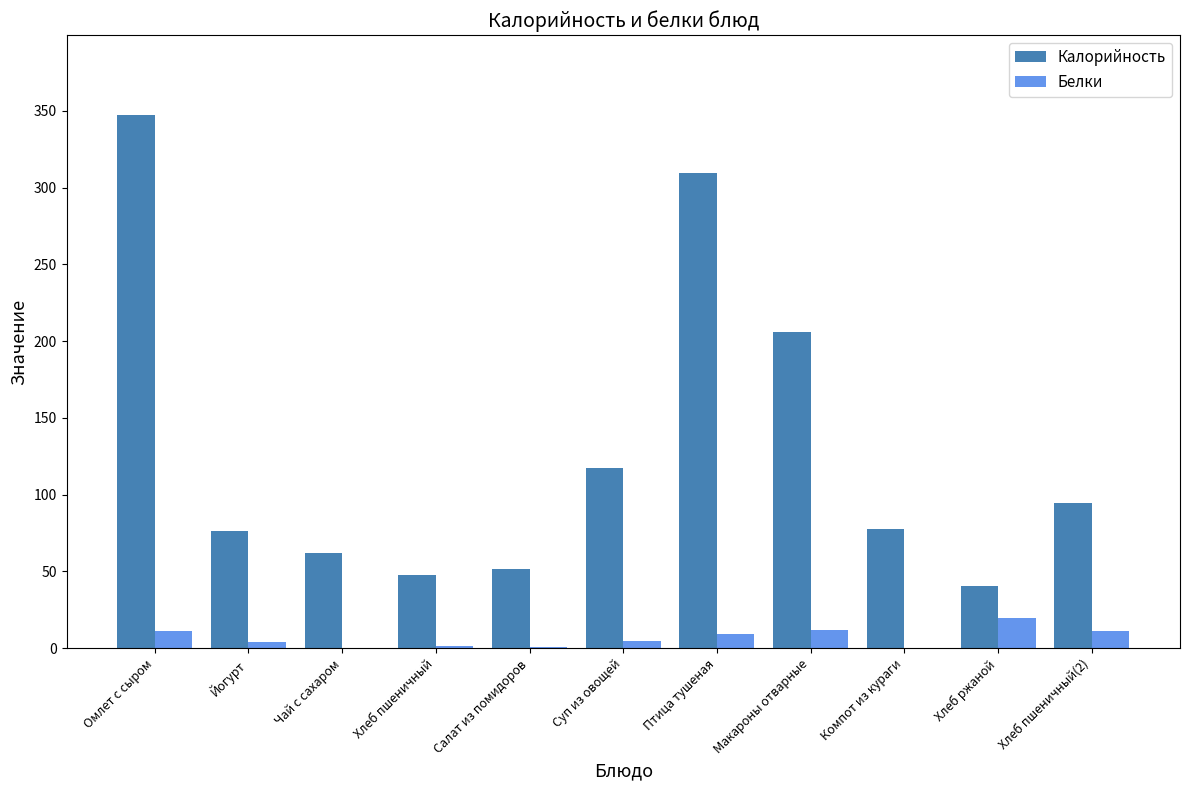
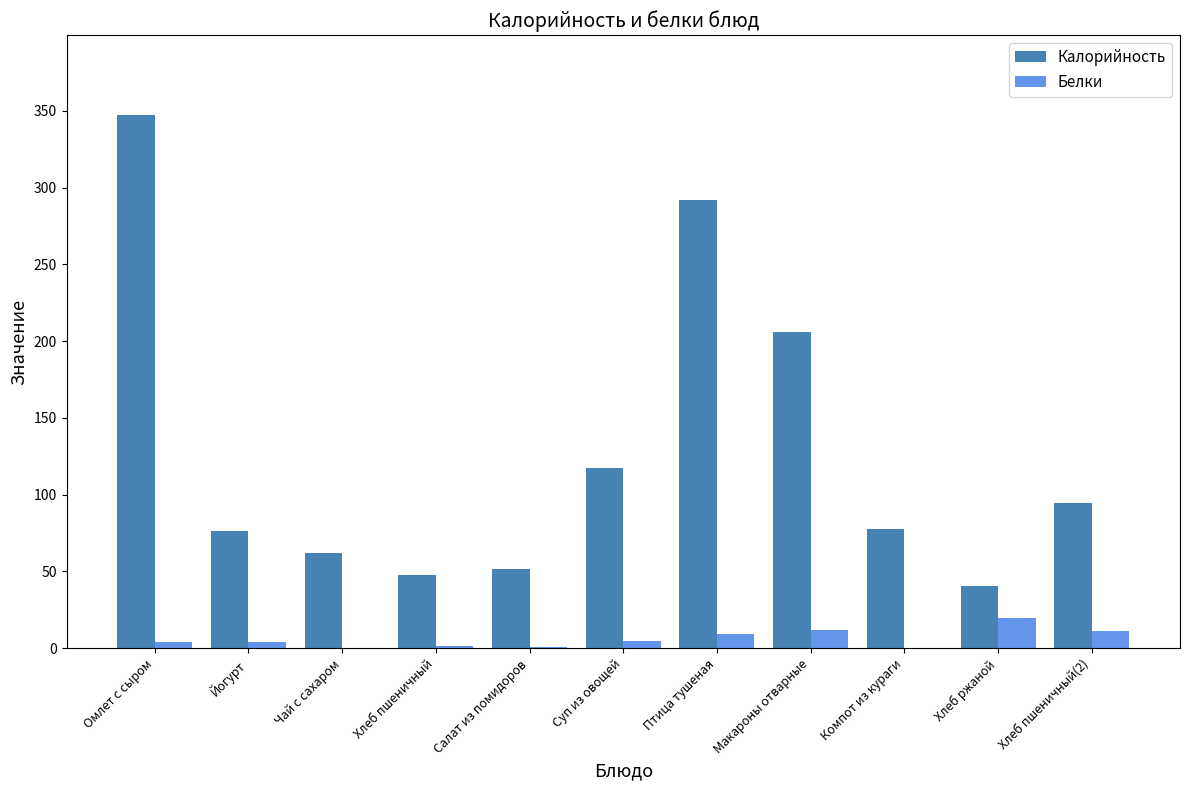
Белки, Омлет с сыром: 11 -> 4
Калорийность, Птица тушеная: 310 -> 292
